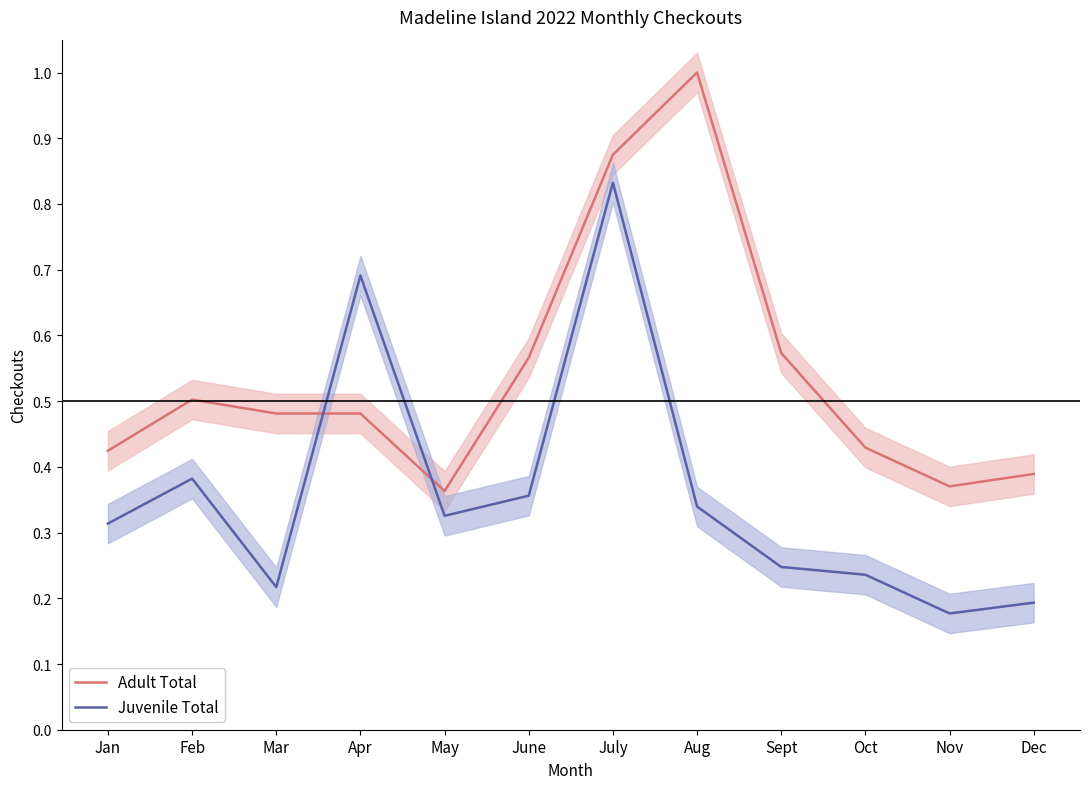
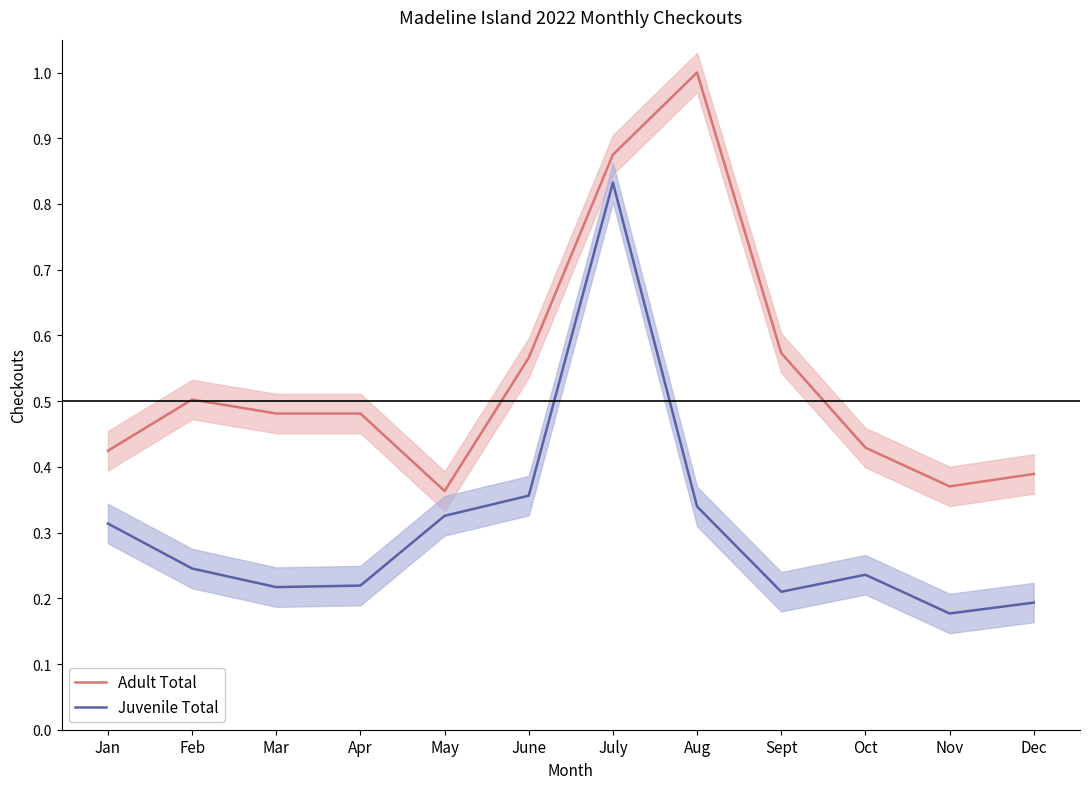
Juvenile Total, Feb: 0.38 -> 0.25
Juvenile Total, Apr: 0.69 -> 0.22
Juvenile Total, Sept: 0.25 -> 0.21
